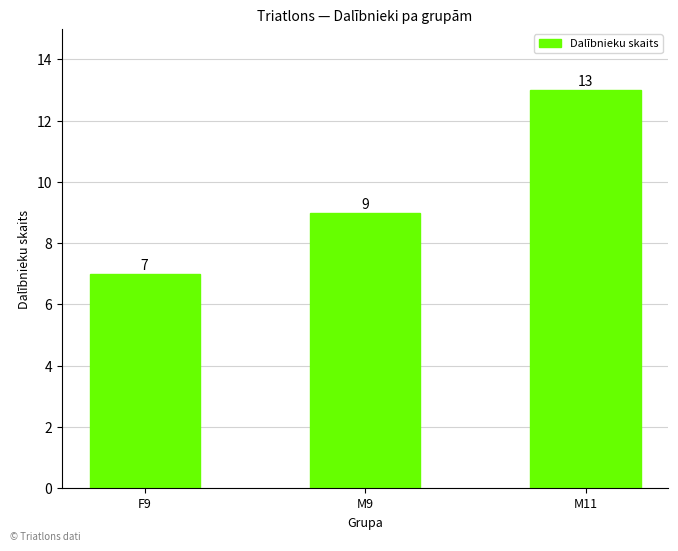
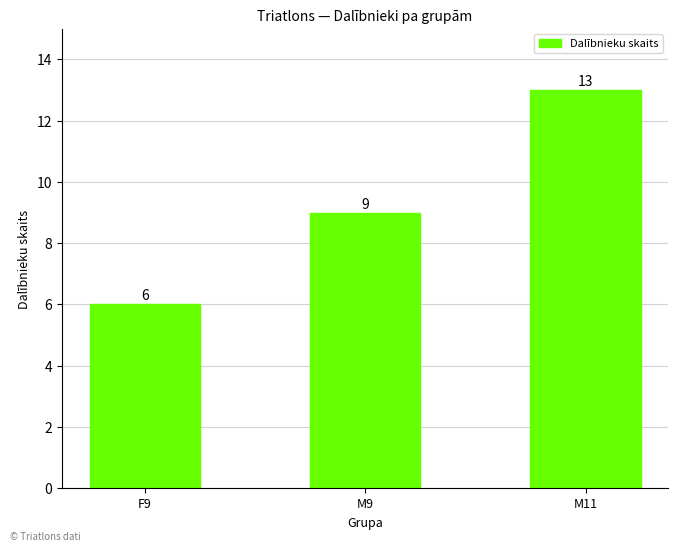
F9: 7 -> 6
